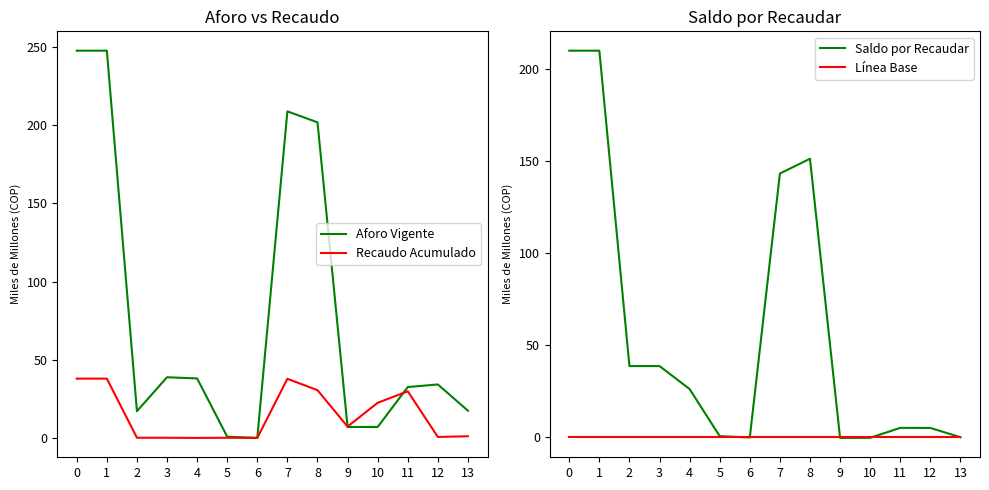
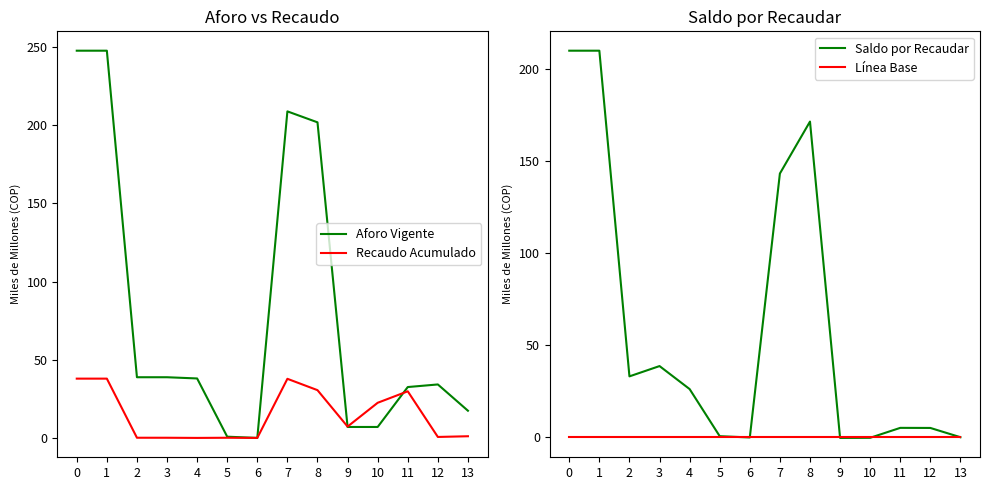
Aforo vs Recaudo, Aforo Vigente, 2: 17 -> 39
Saldo por Recaudar, Saldo por Recaudar, 2: 39 -> 33
Saldo por Recaudar, Saldo por Recaudar, 8: 151 -> 171
